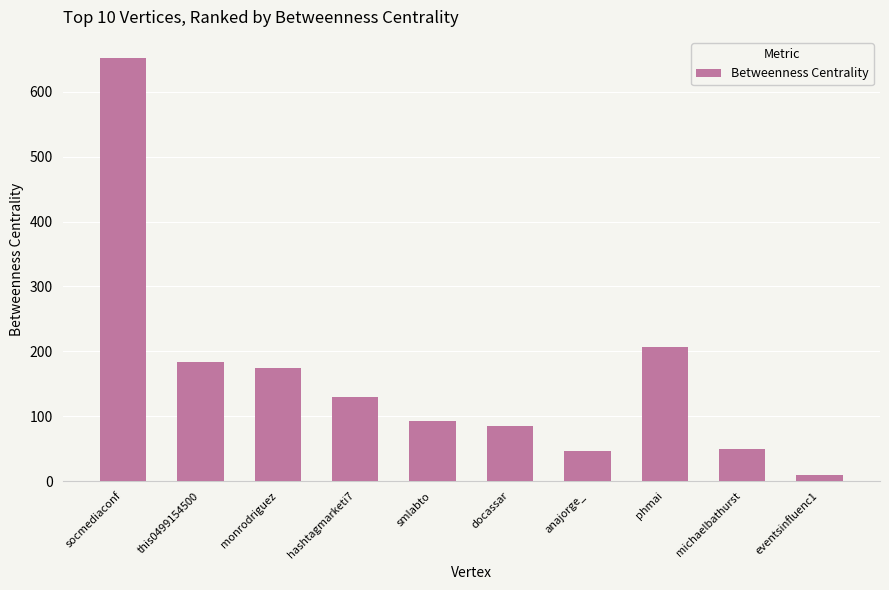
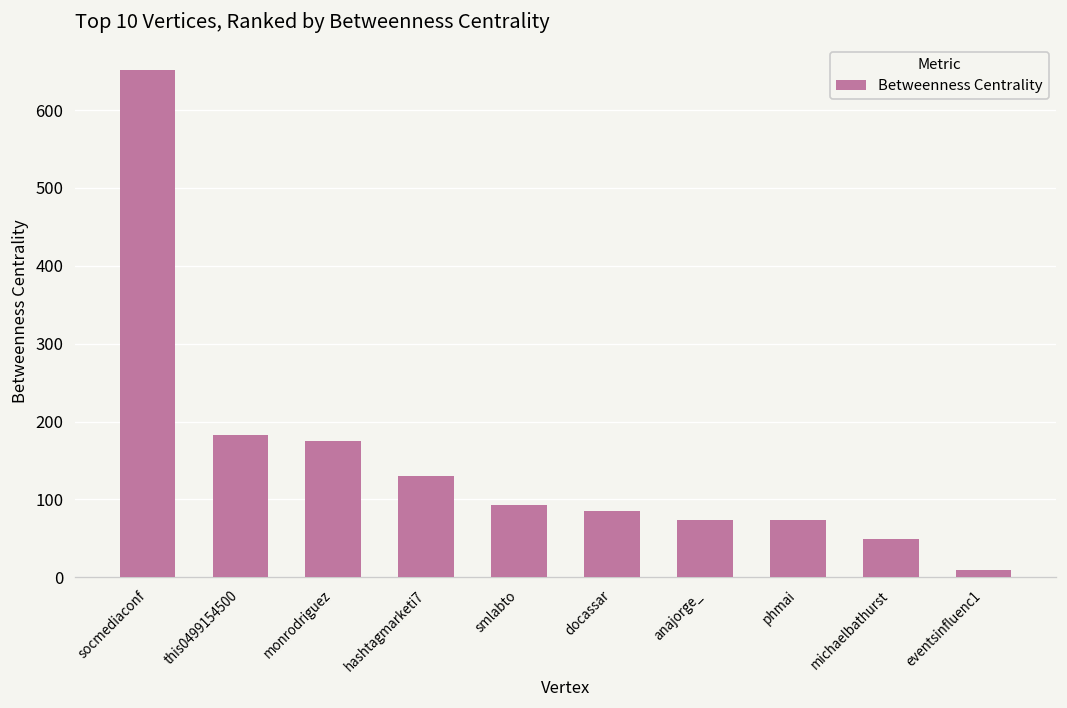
anajorge_: 50 -> 70
phmai: 210 -> 70
